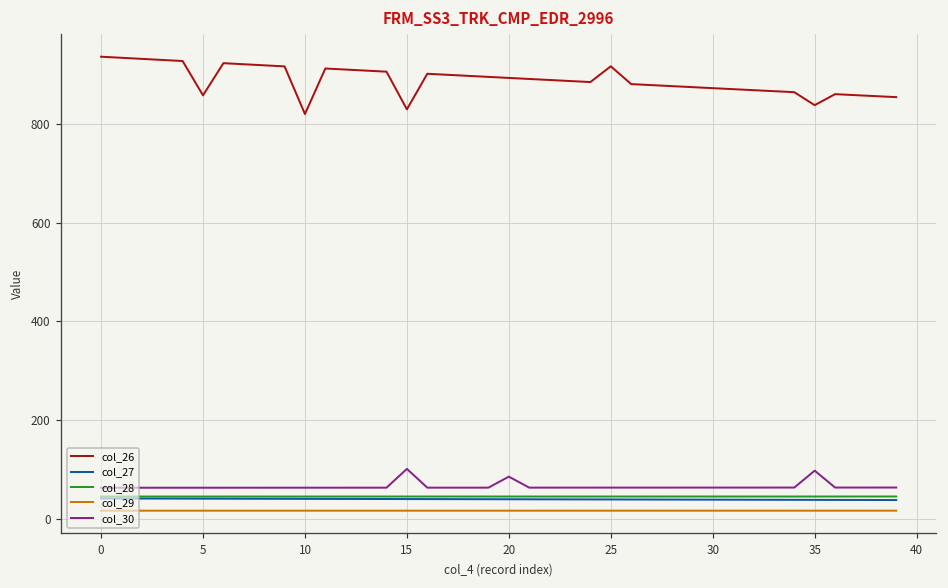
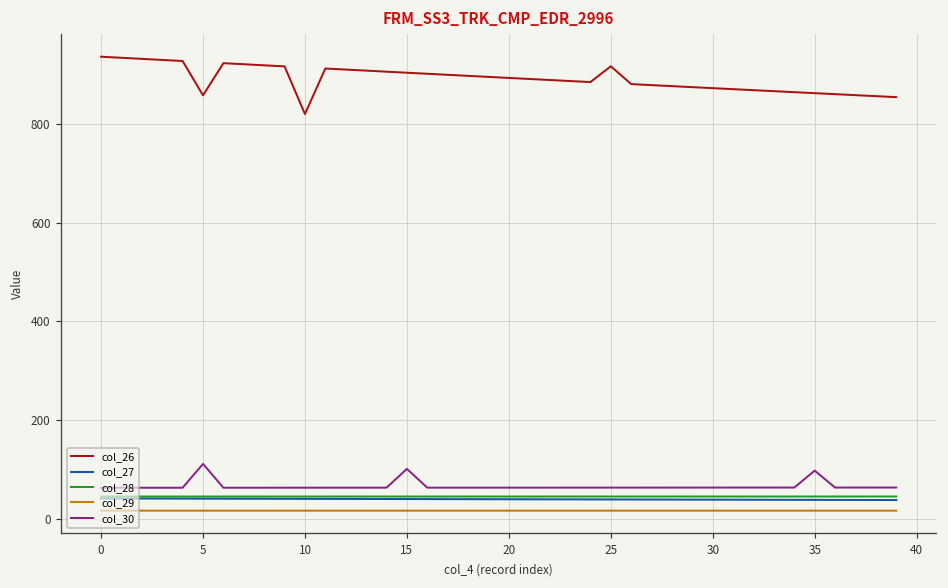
col_30, 5: 60 -> 110
col_26, 15: 830 -> 900
col_30, 20: 90 -> 60
col_26, 35: 840 -> 860
